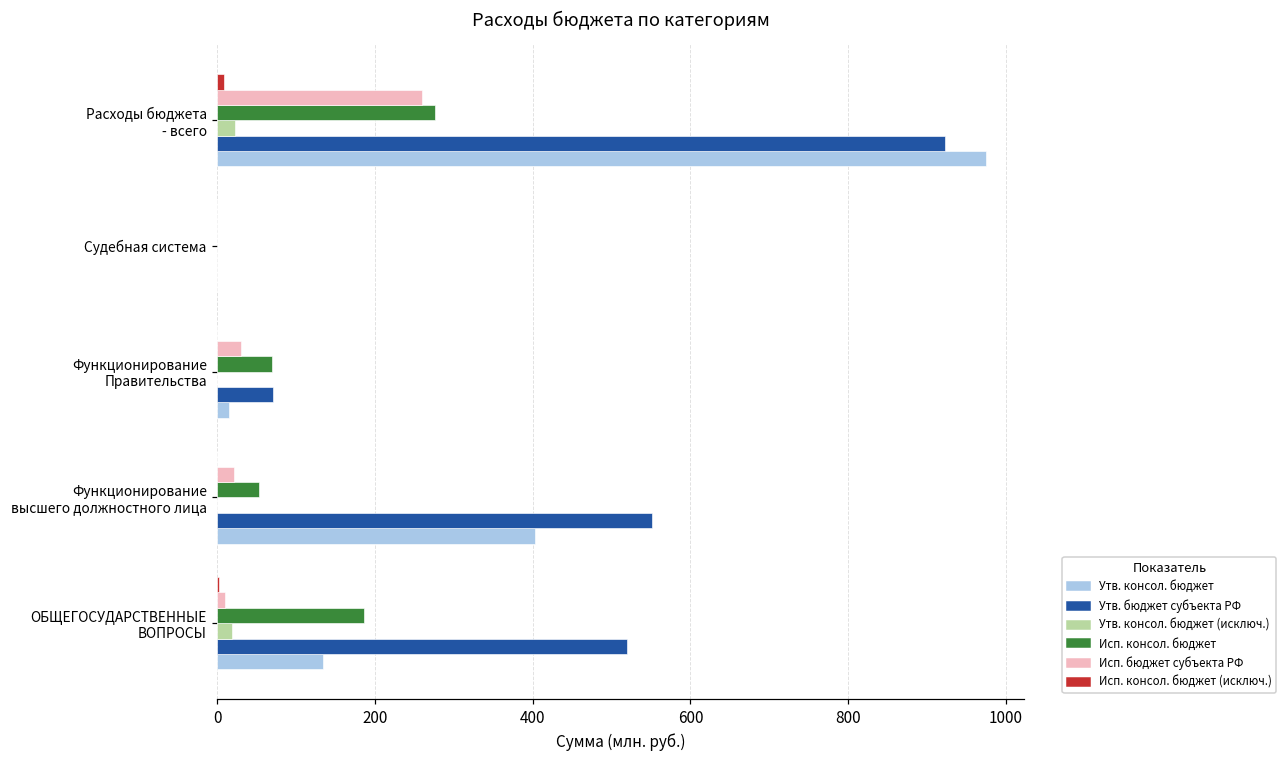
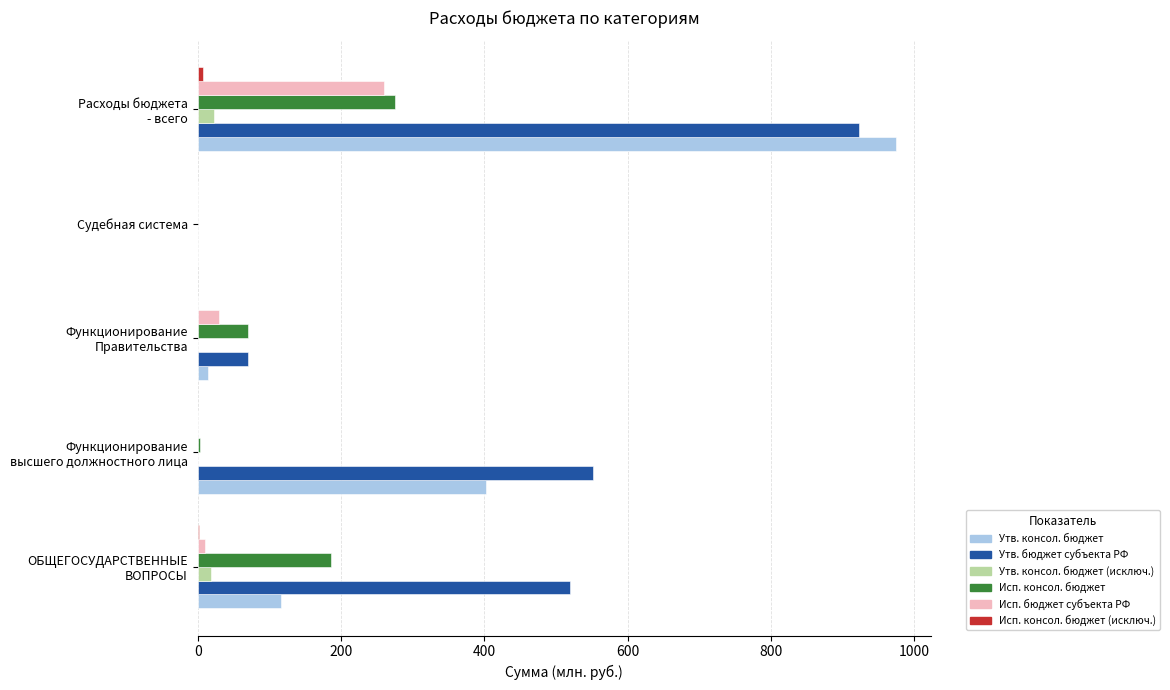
Исп. бюджет субъекта РФ, Функционирование высшего должностного лица: 20 -> 0
Исп. консол. бюджет, Функционирование высшего должностного лица: 50 -> 0
Утв. консол. бюджет, ОБЩЕГОСУДАРСТВЕННЫЕ ВОПРОСЫ: 130 -> 120
